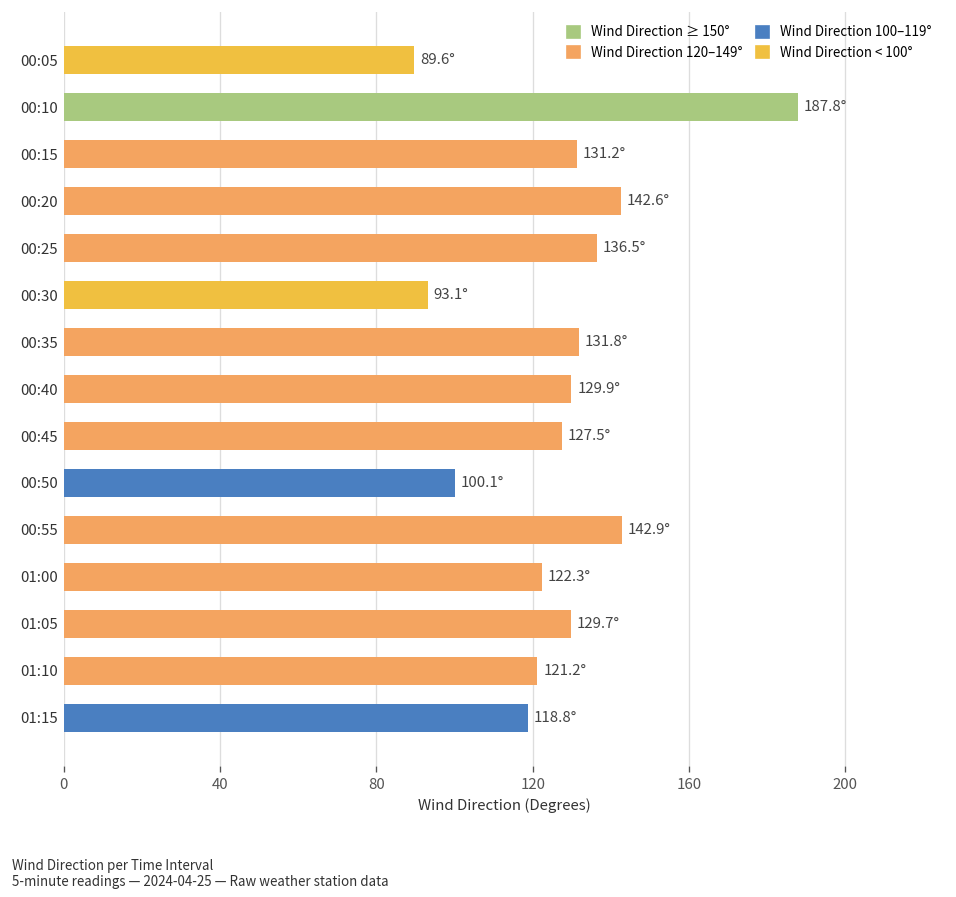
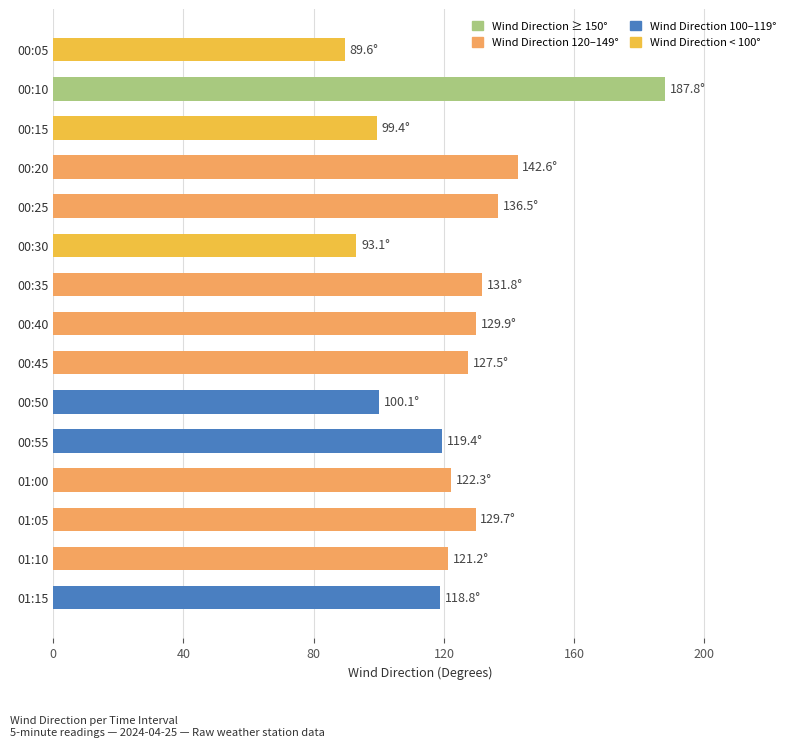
00:15: 131.2° -> 99.4°
00:55: 142.9° -> 119.4°
